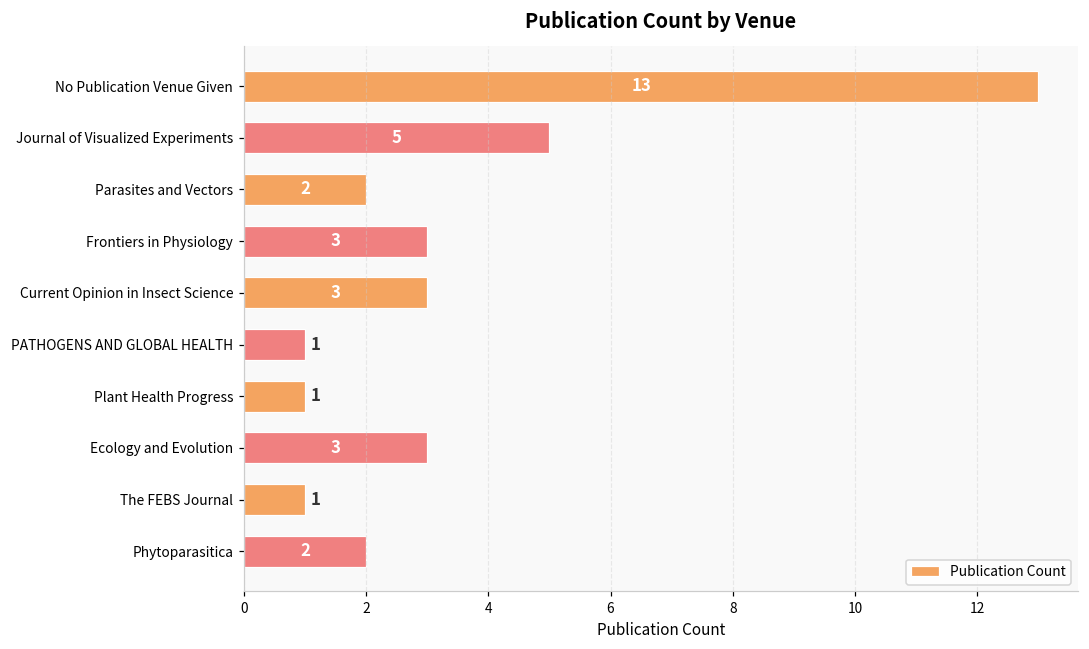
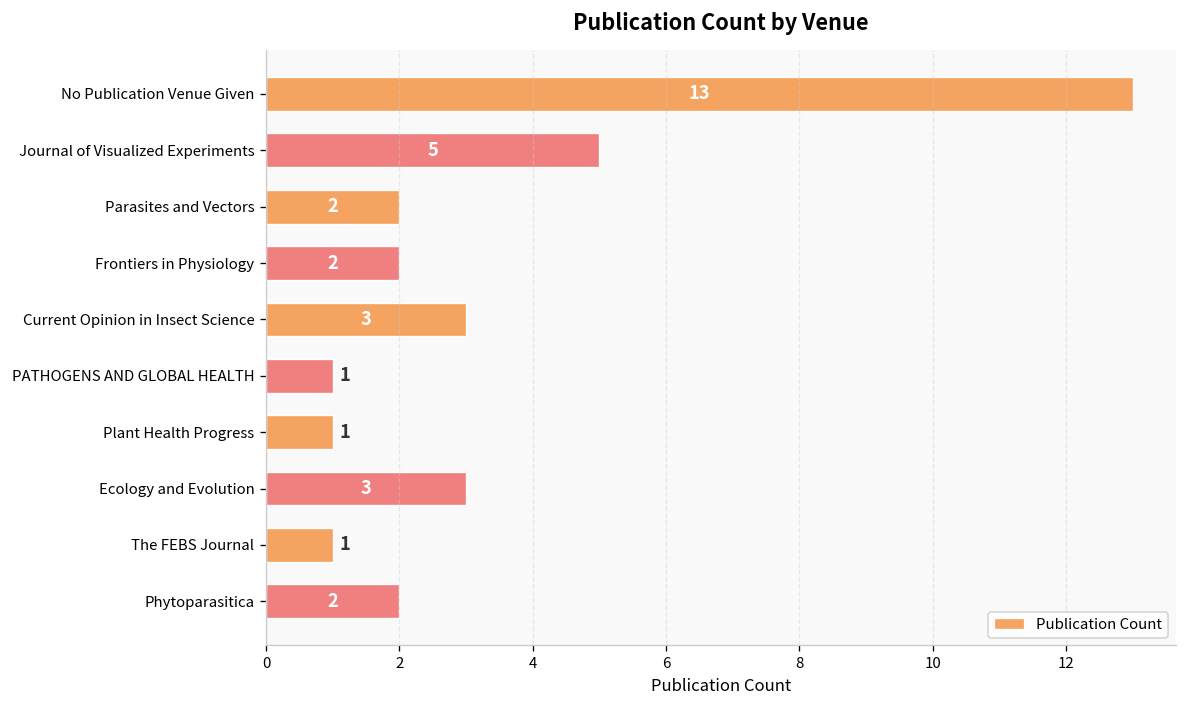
Frontiers in Physiology: 3 -> 2
